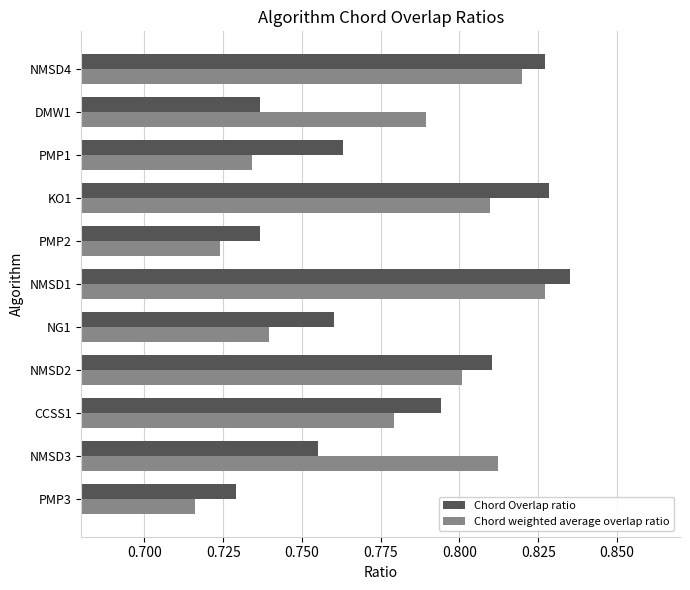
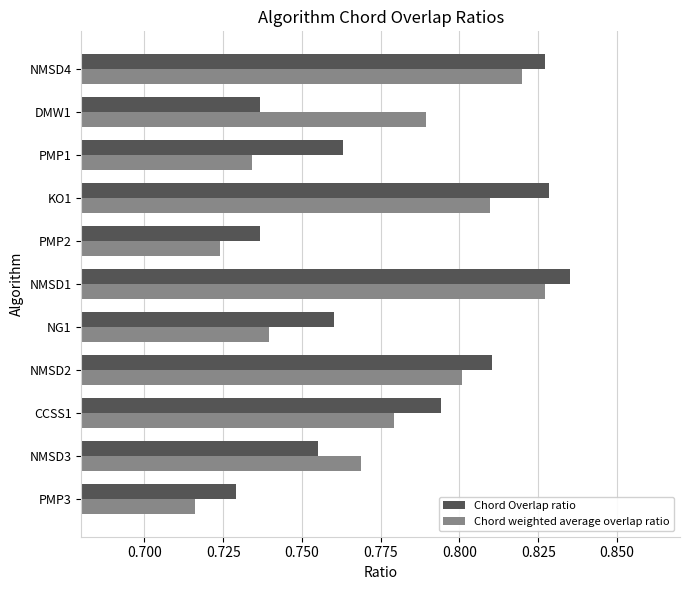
Chord weighted average overlap ratio, NMSD3: 0.812 -> 0.769
